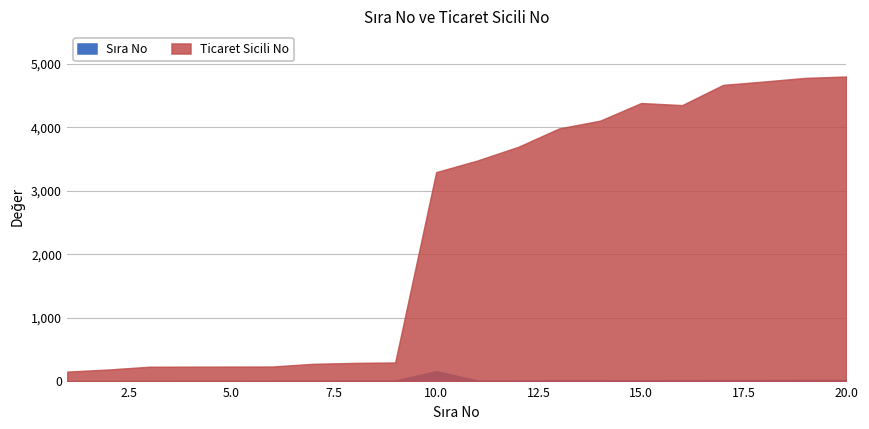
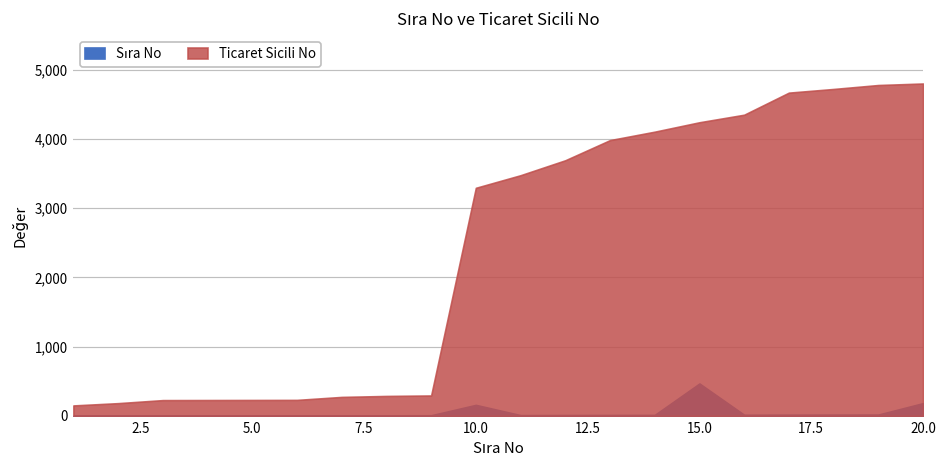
Sıra No, 15.0: 0 -> 500
Ticaret Sicili No, 15.0: 4,400 -> 4,200
Sıra No, 20.0: 0 -> 200
